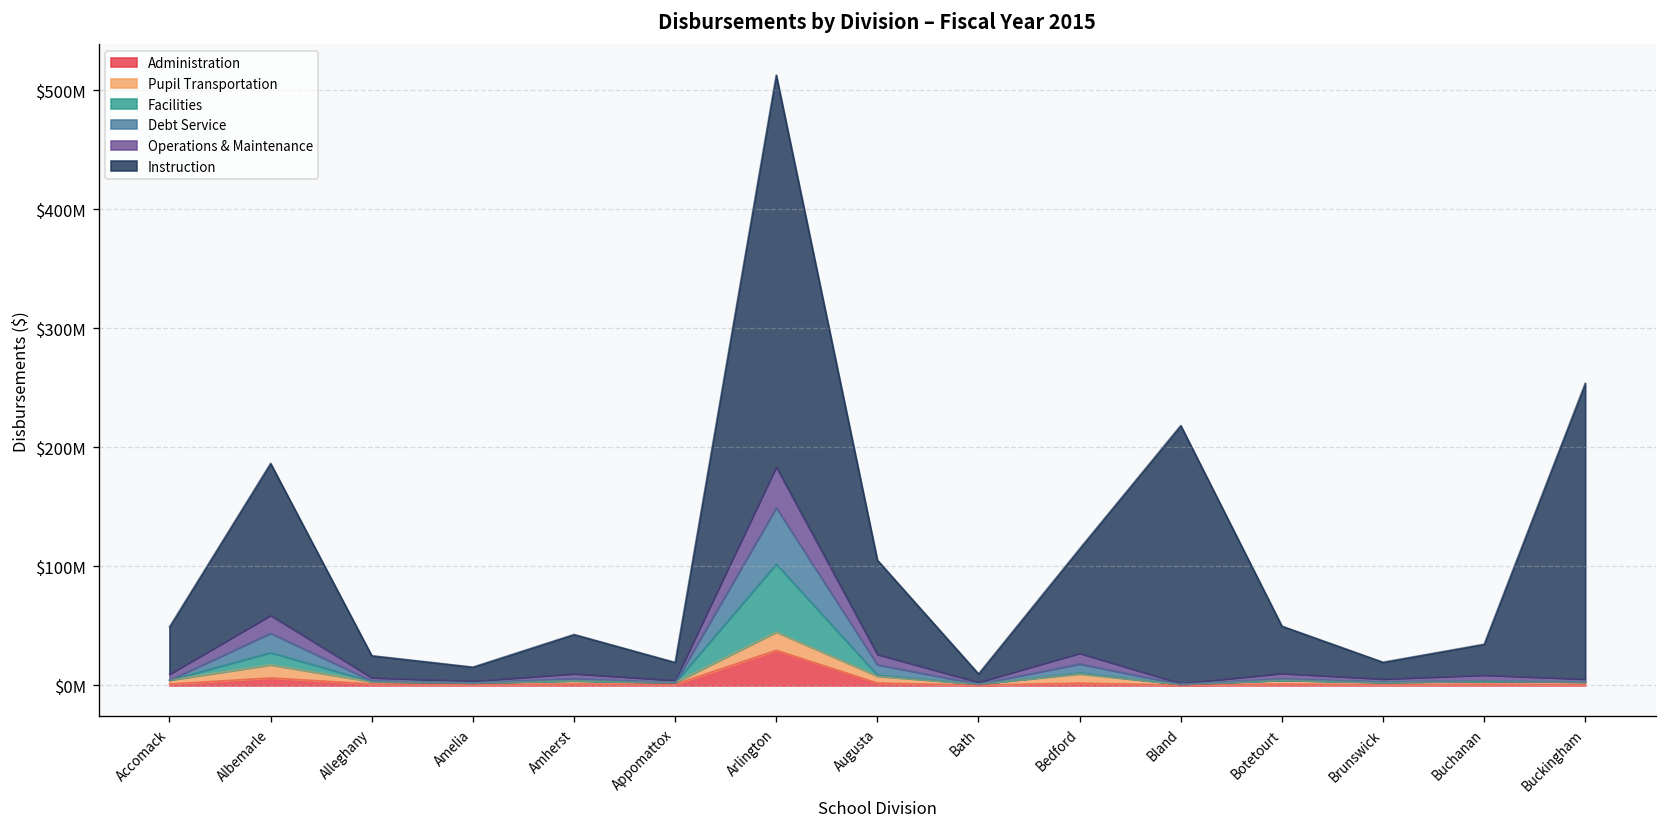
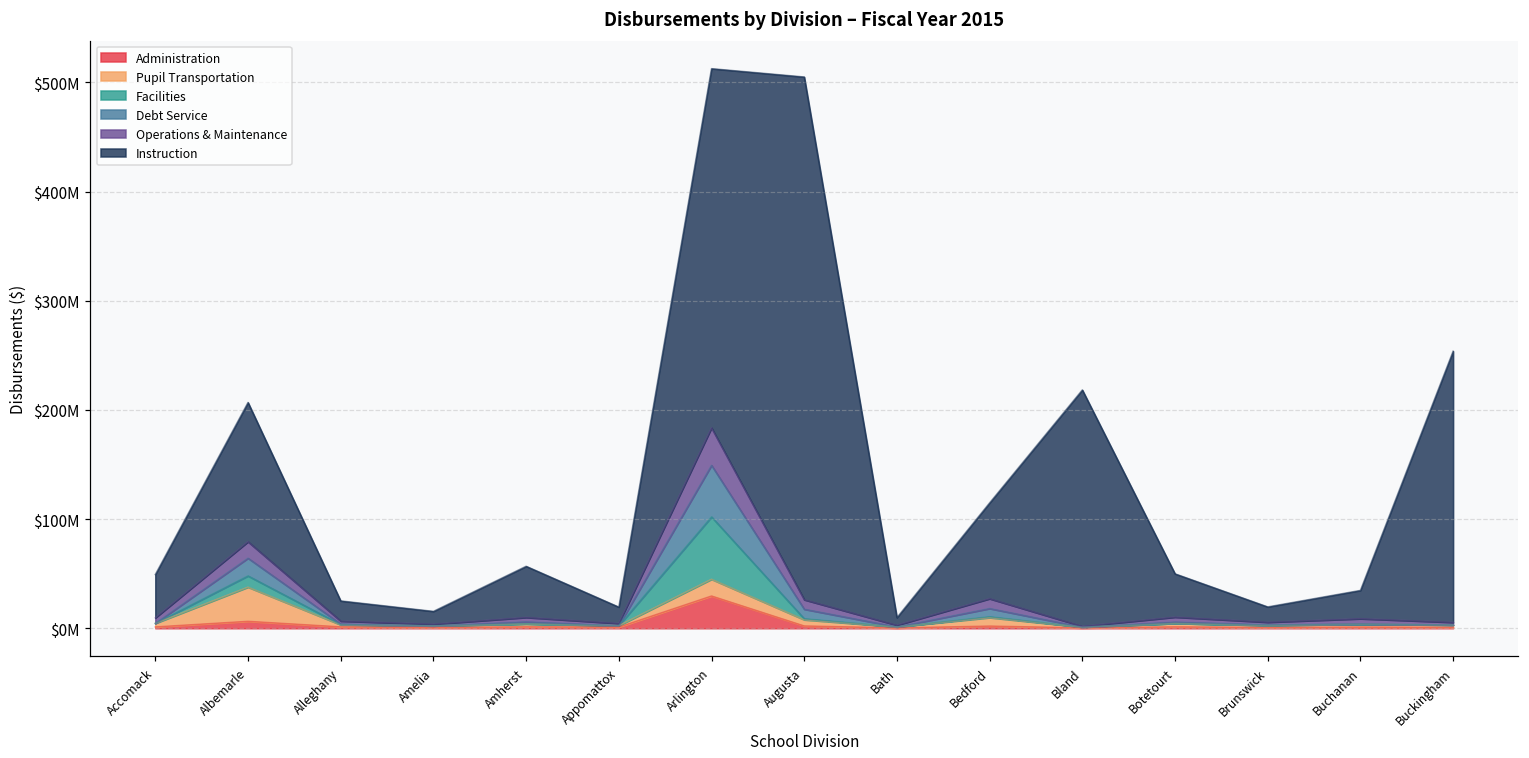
Pupil Transportation, Albemarle: $10000000 -> $30000000
Instruction, Amherst: $30000000 -> $50000000
Instruction, Augusta: $80000000 -> $480000000
